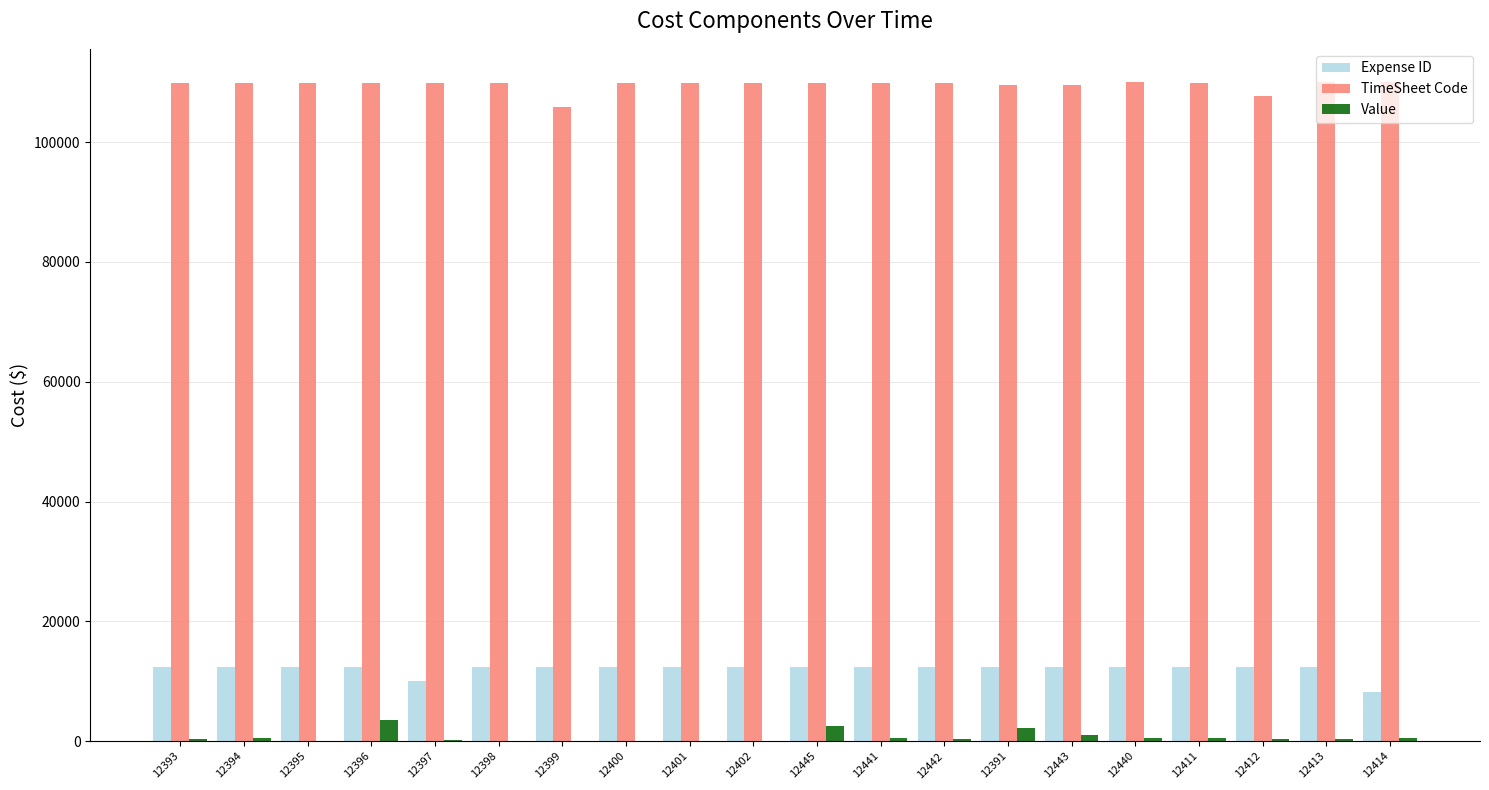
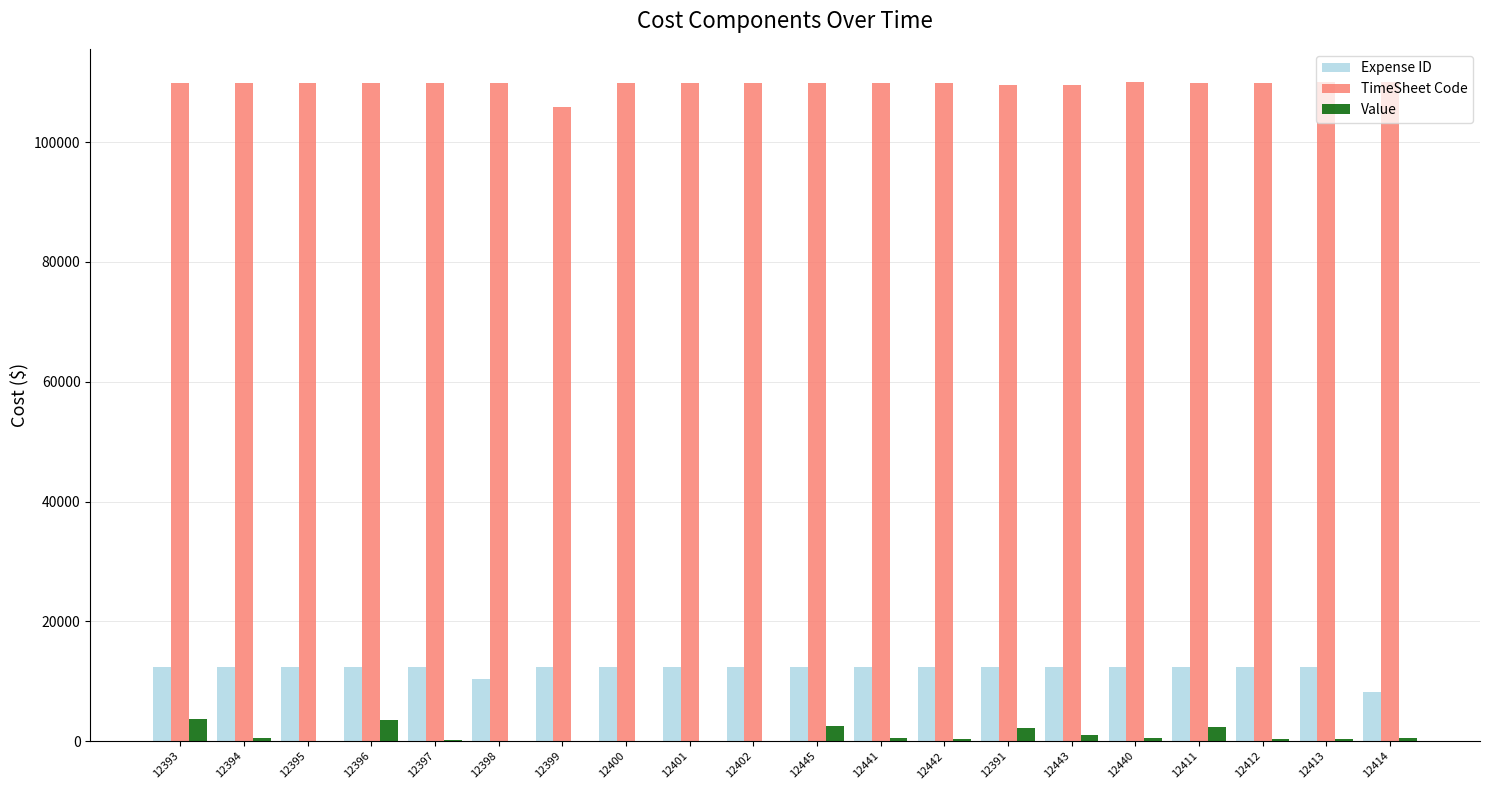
Value, 12393: 0 -> 4000
Expense ID, 12397: 10000 -> 12000
Expense ID, 12398: 12000 -> 10000
Value, 12411: 1000 -> 2000
TimeSheet Code, 12412: 108000 -> 110000
